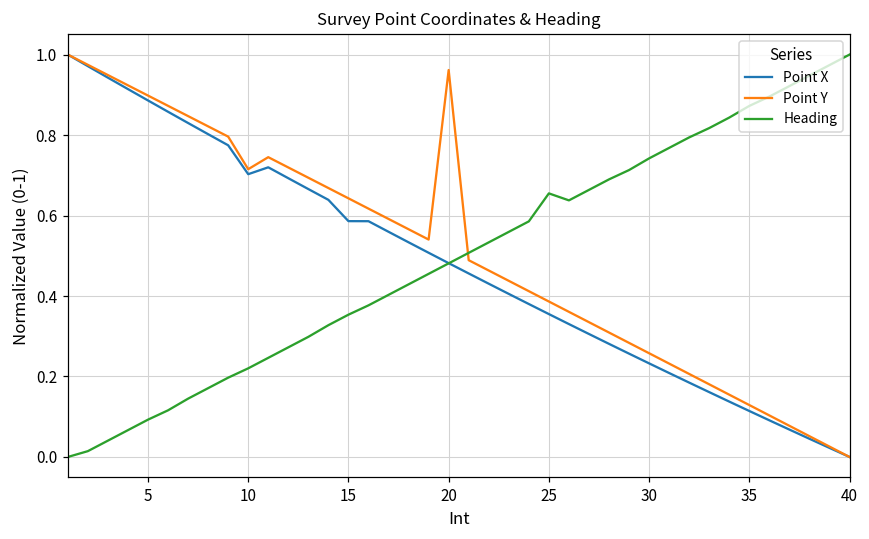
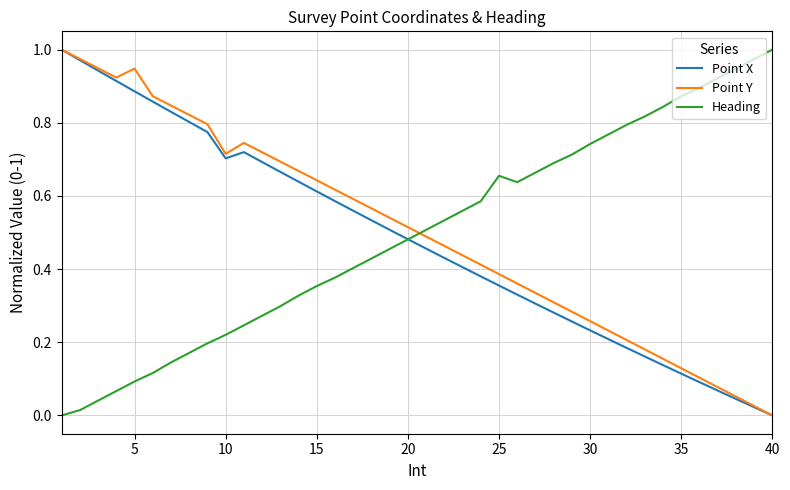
Point Y, 5: 0.90 -> 0.95
Point X, 15: 0.59 -> 0.61
Point Y, 20: 0.96 -> 0.51
